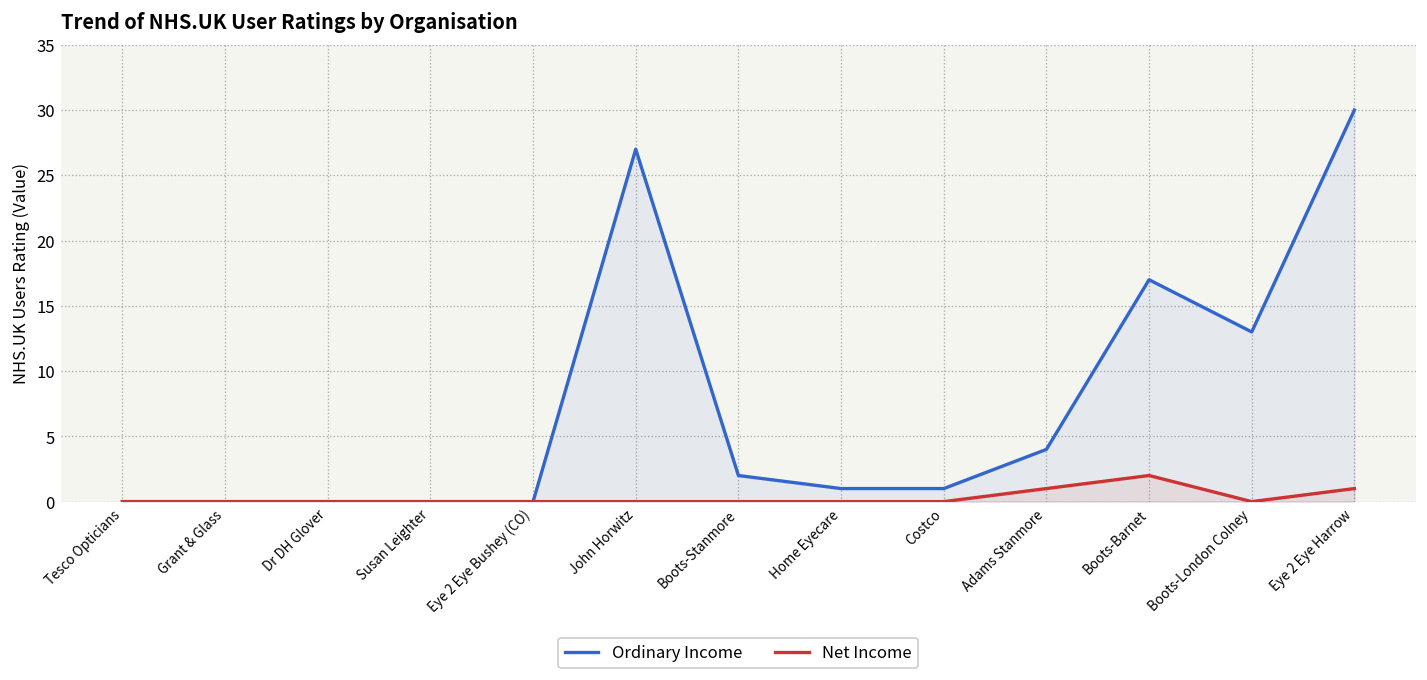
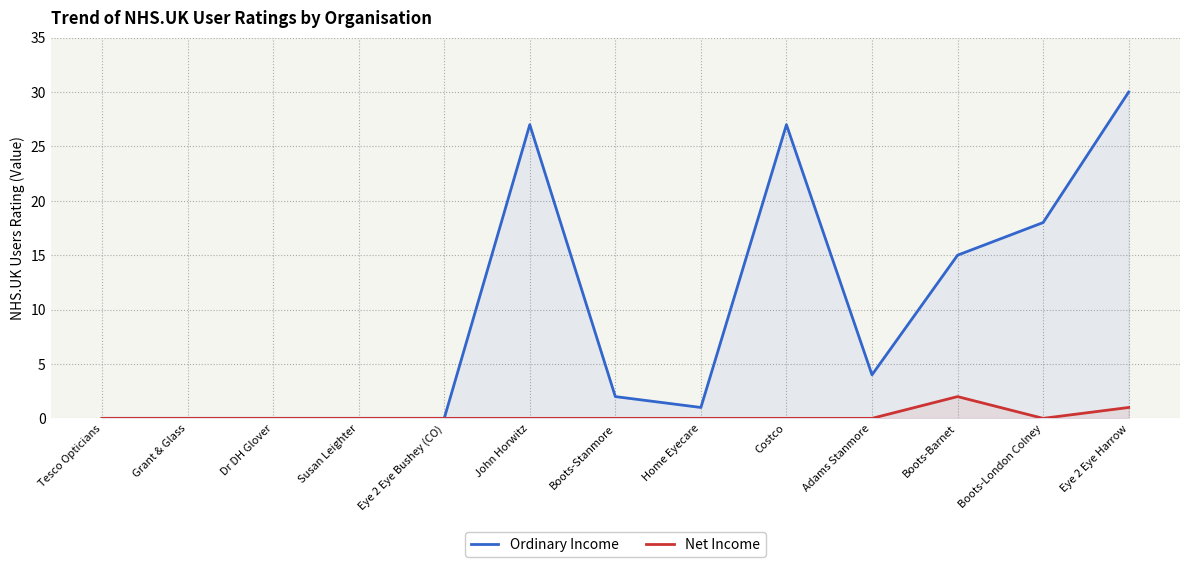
Ordinary Income, Costco: 1 -> 27
Net Income, Adams Stanmore: 1 -> 0
Ordinary Income, Boots-Barnet: 17 -> 15
Ordinary Income, Boots-London Colney: 13 -> 18
